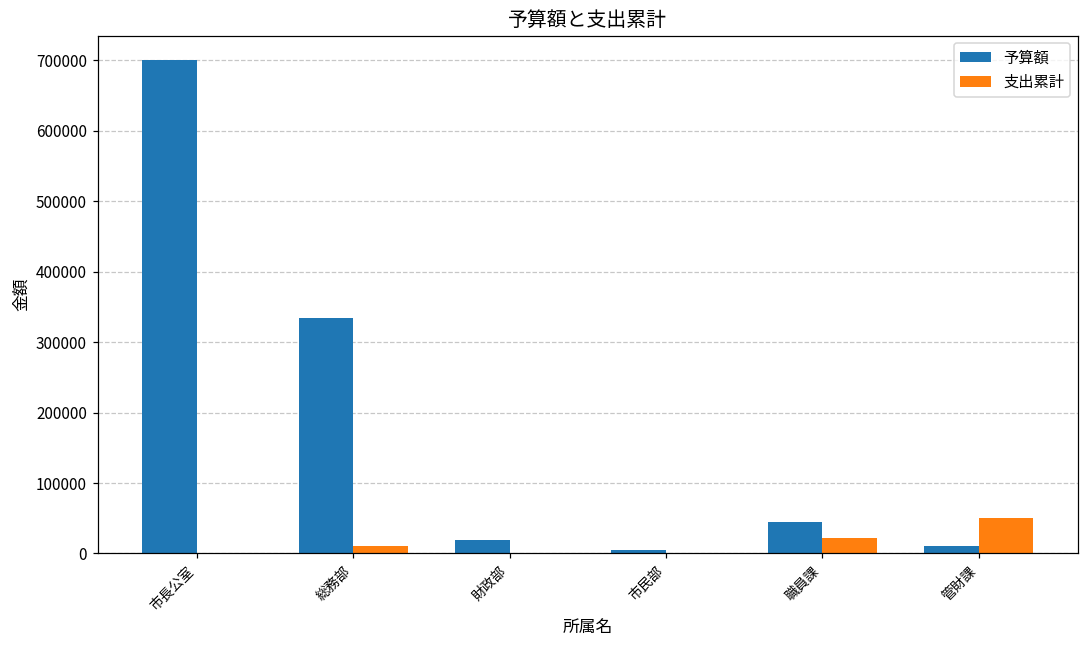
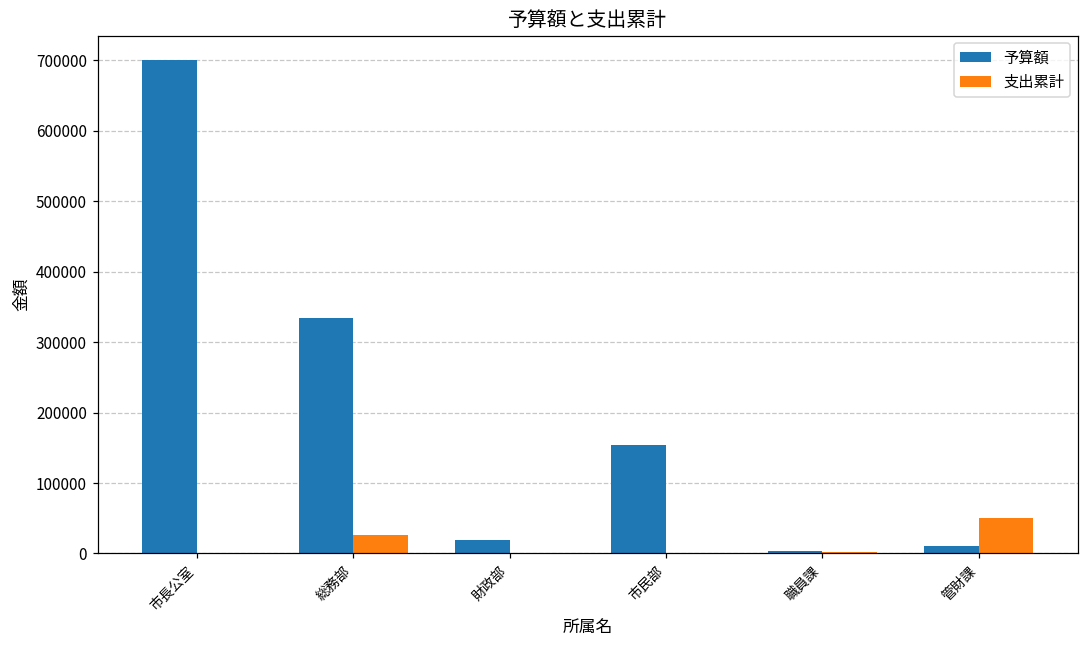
支出累計, 総務部: 10000 -> 30000
予算額, 市民部: 10000 -> 150000
予算額, 職員課: 40000 -> 0
支出累計, 職員課: 20000 -> 0
